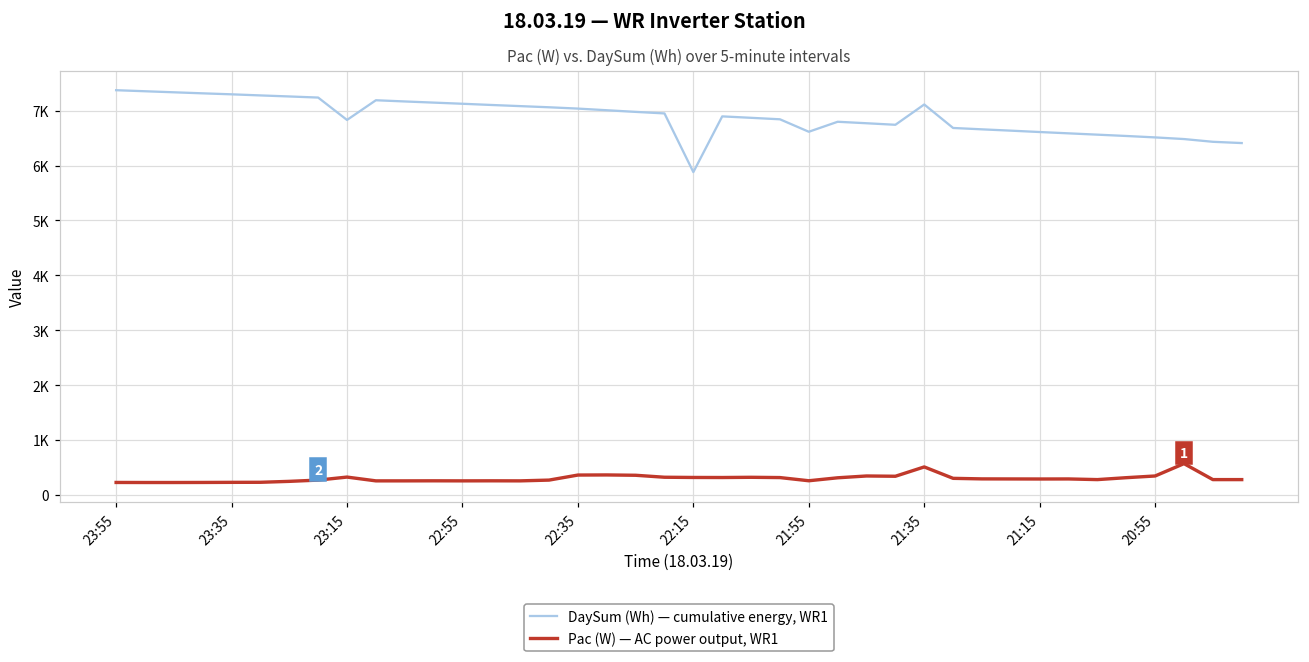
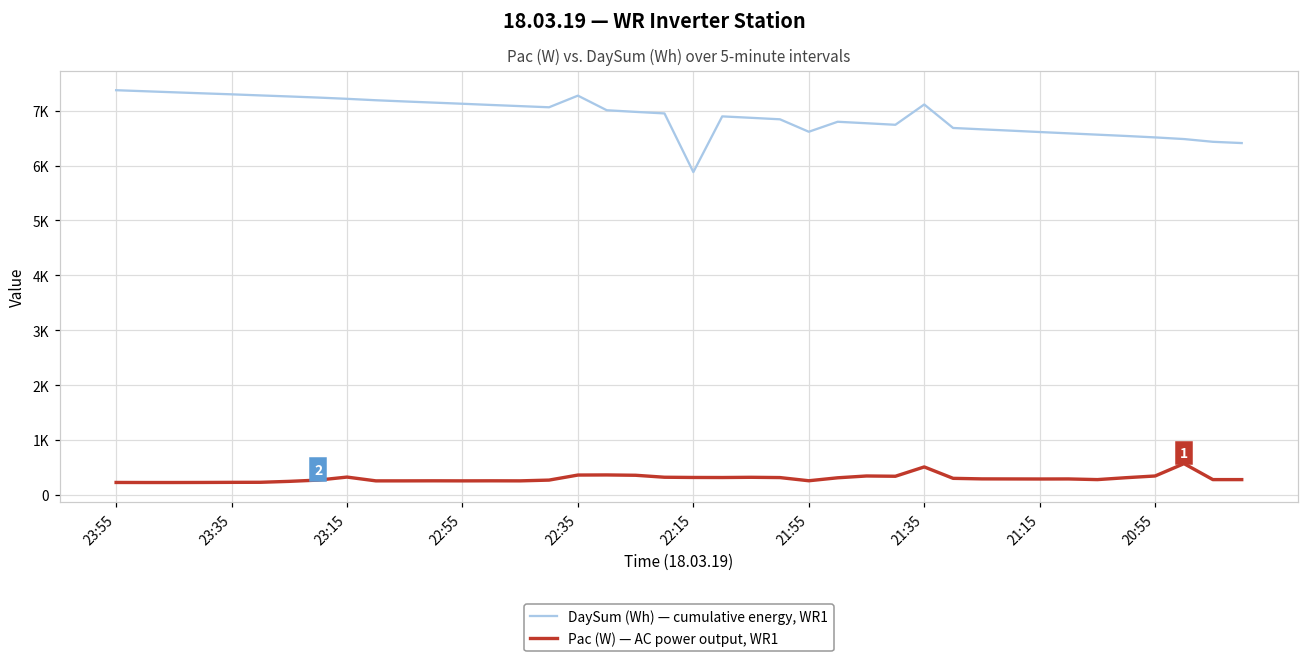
DaySum (Wh) — cumulative energy, WR1, 23:15: 6800 -> 7200
DaySum (Wh) — cumulative energy, WR1, 22:35: 7000 -> 7300
